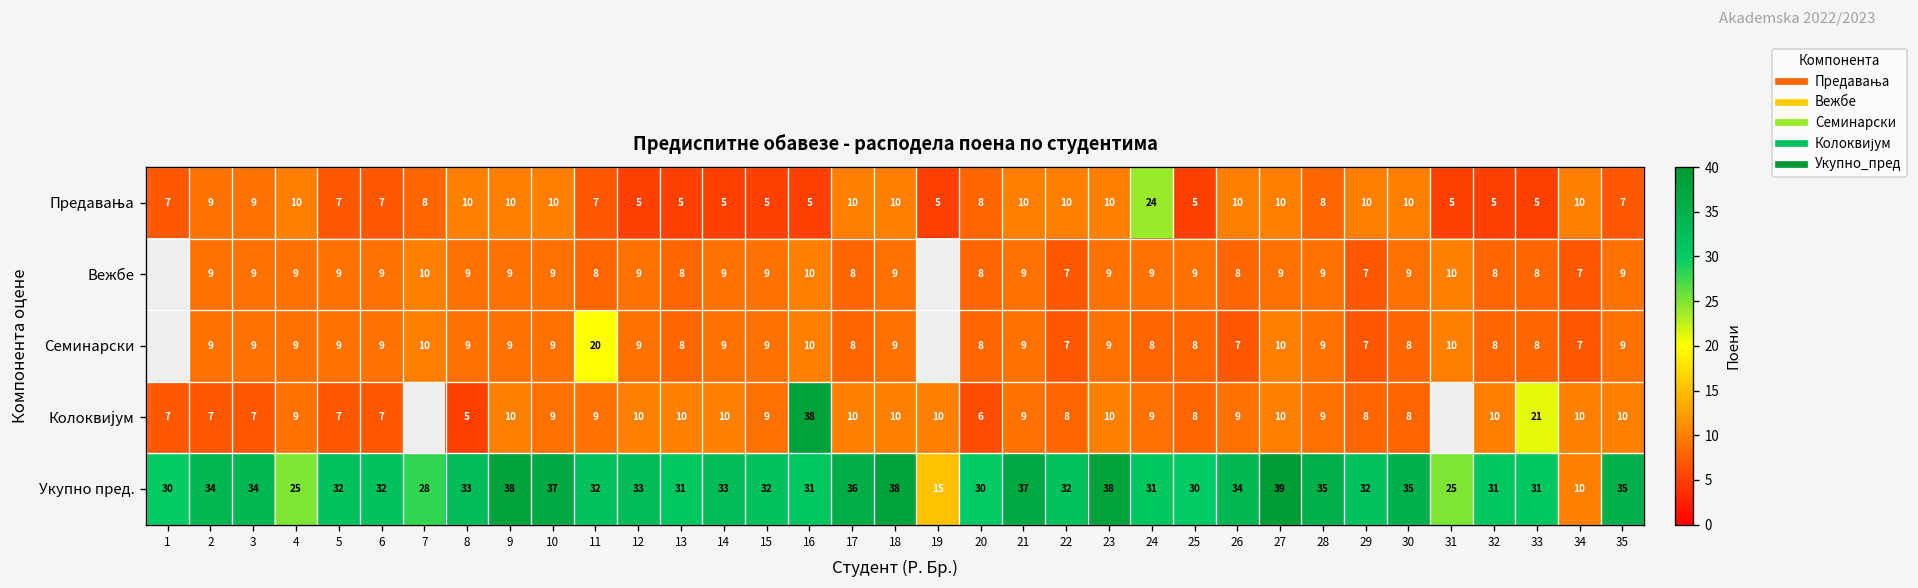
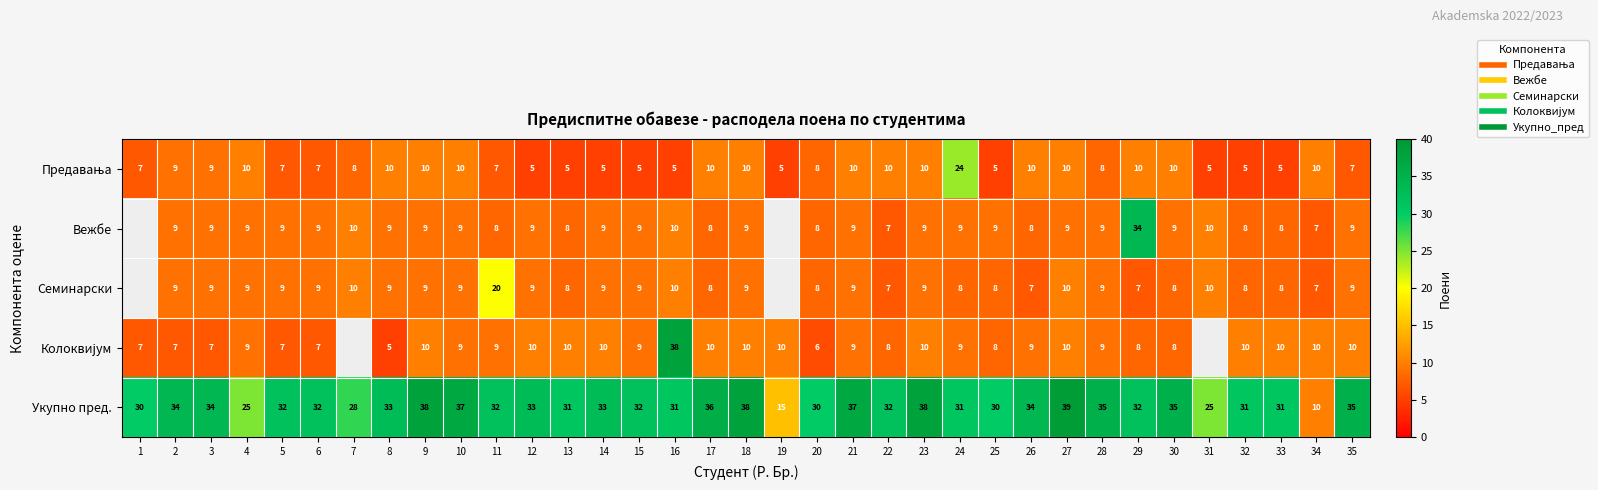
Вежбе, 29: 7 -> 34
Колоквијум, 33: 21 -> 10
